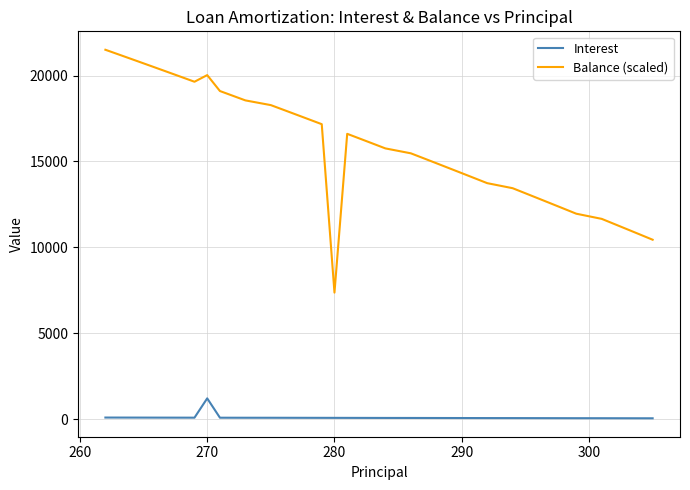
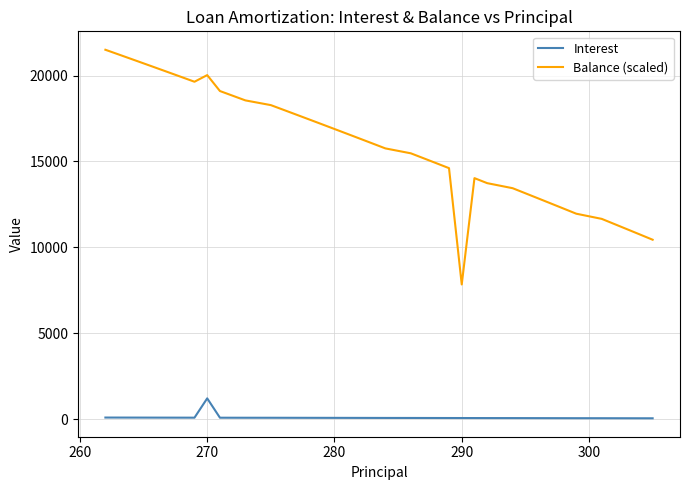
Balance (scaled), 280: 7400 -> 16900
Balance (scaled), 290: 14300 -> 7800
